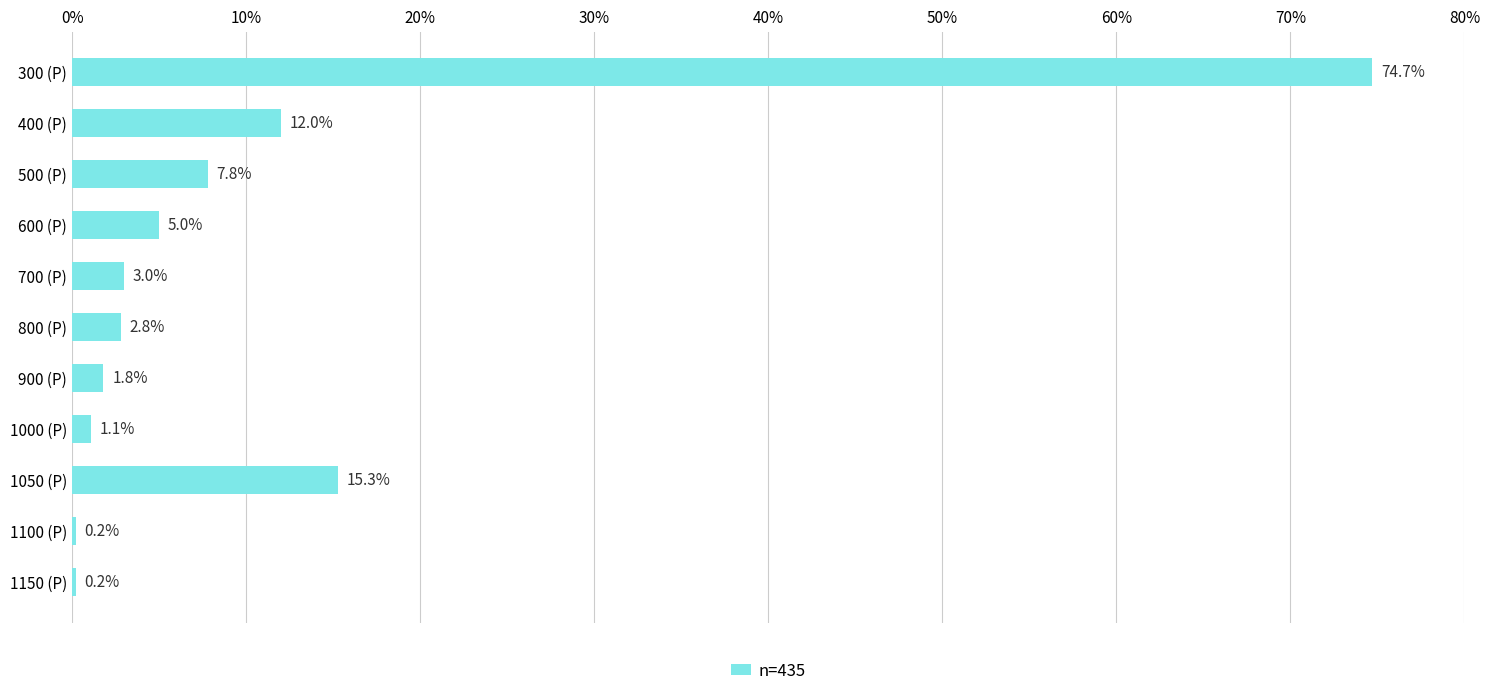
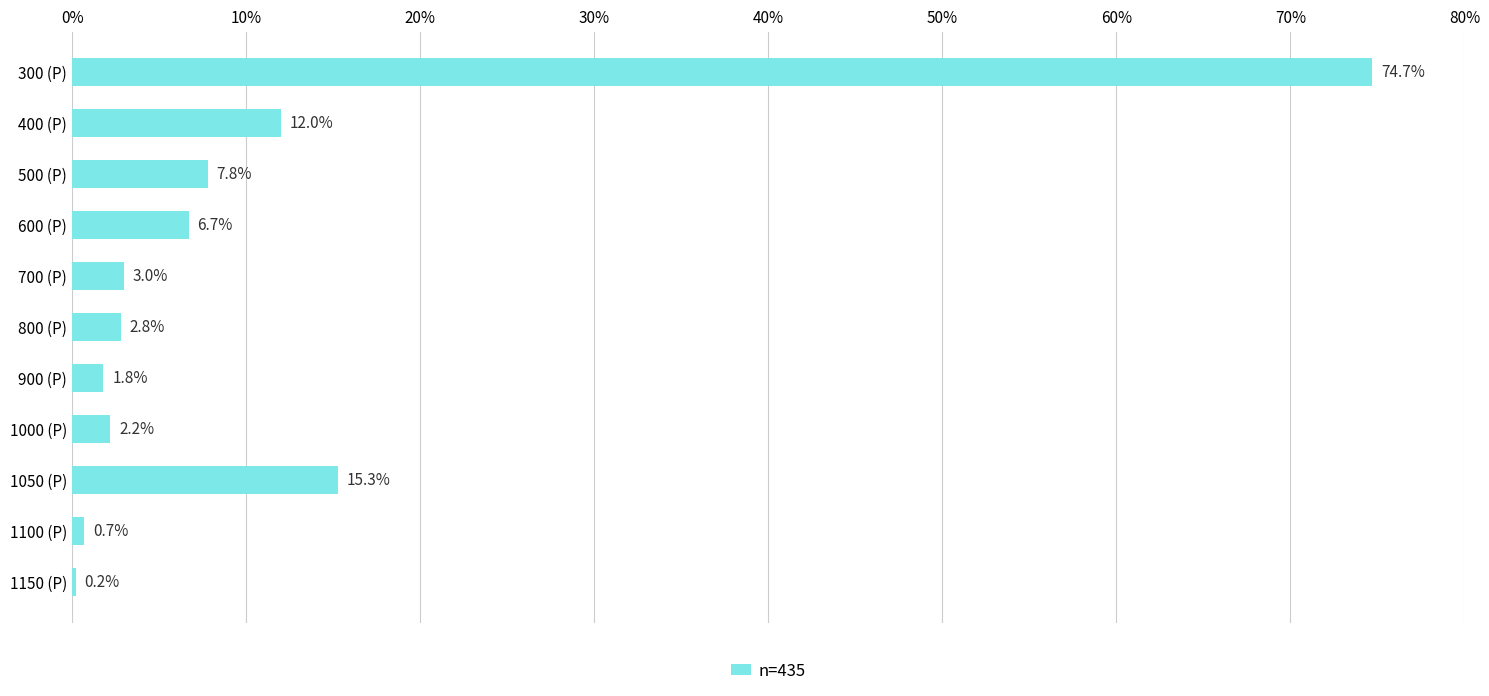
600 (P): 5.0% -> 6.7%
1000 (P): 1.1% -> 2.2%
1100 (P): 0.2% -> 0.7%
